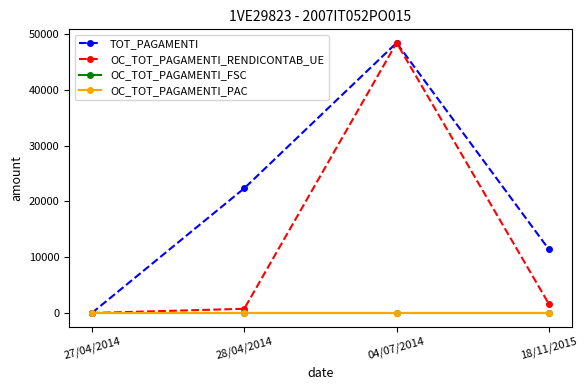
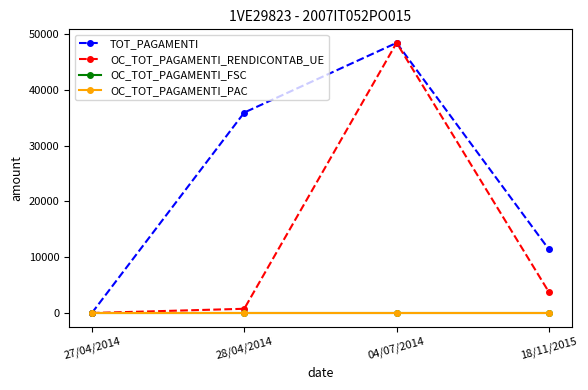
TOT_PAGAMENTI, 28/04/2014: 22000 -> 36000
OC_TOT_PAGAMENTI_RENDICONTAB_UE, 18/11/2015: 2000 -> 4000
